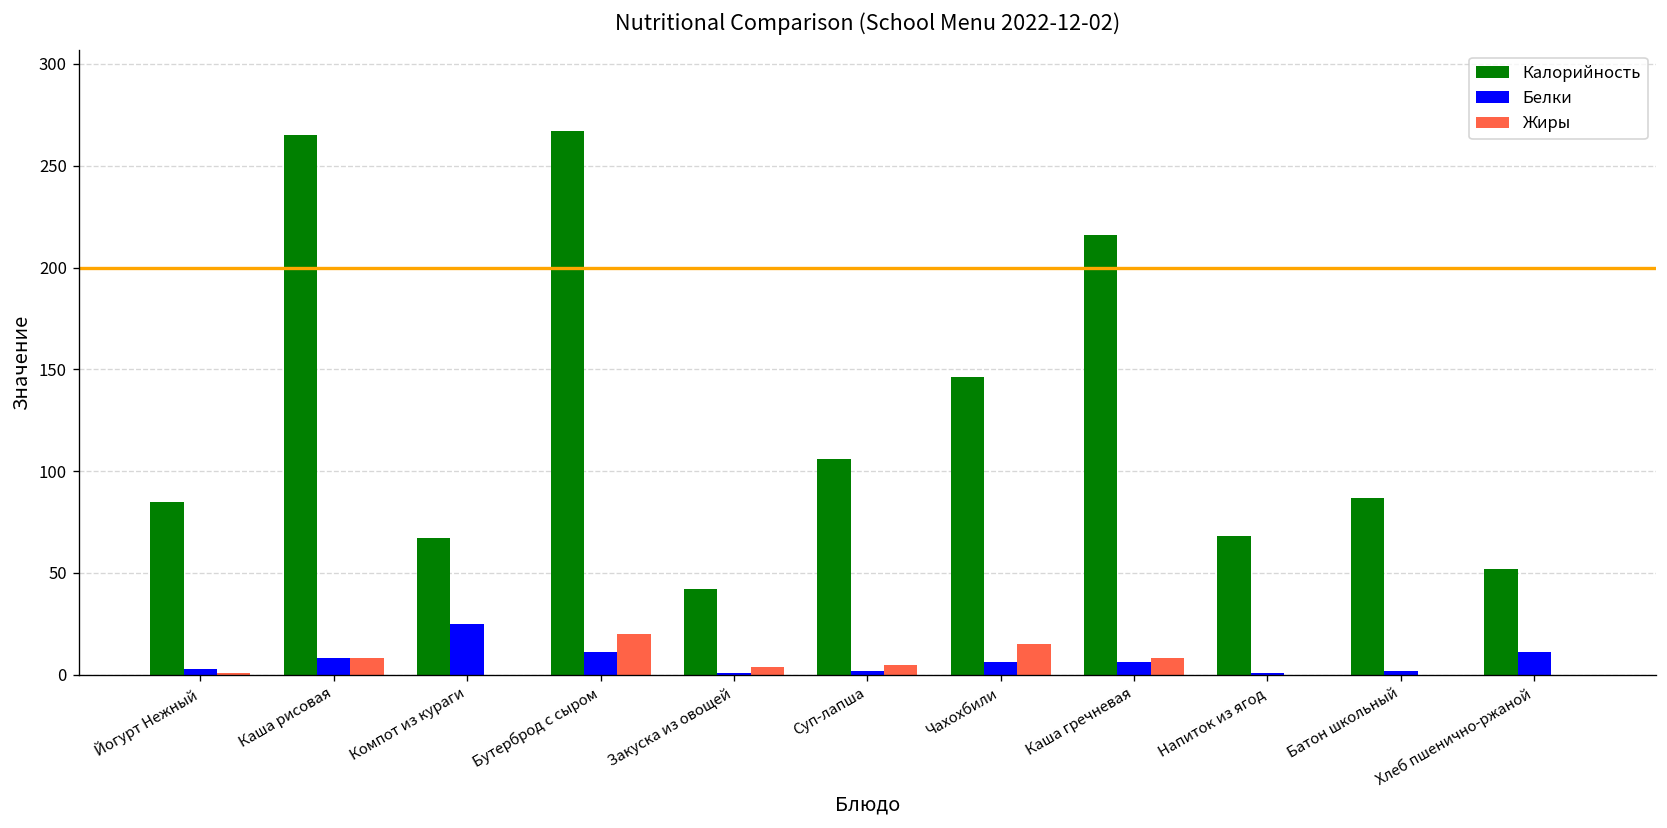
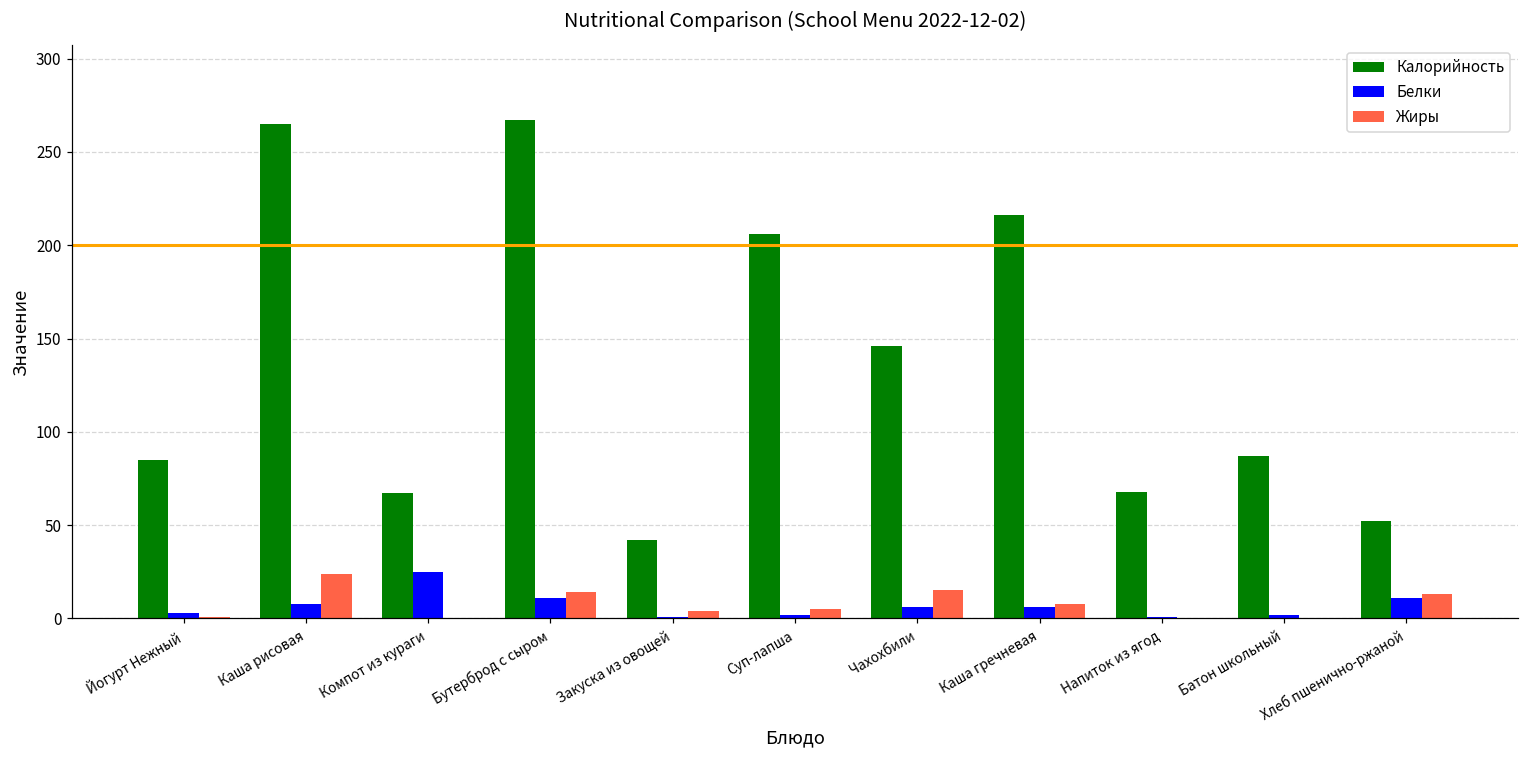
Жиры, Каша рисовая: 8 -> 24
Жиры, Бутерброд с сыром: 20 -> 14
Калорийность, Суп-лапша: 106 -> 206
Жиры, Хлеб пшенично-ржаной: 0 -> 13
